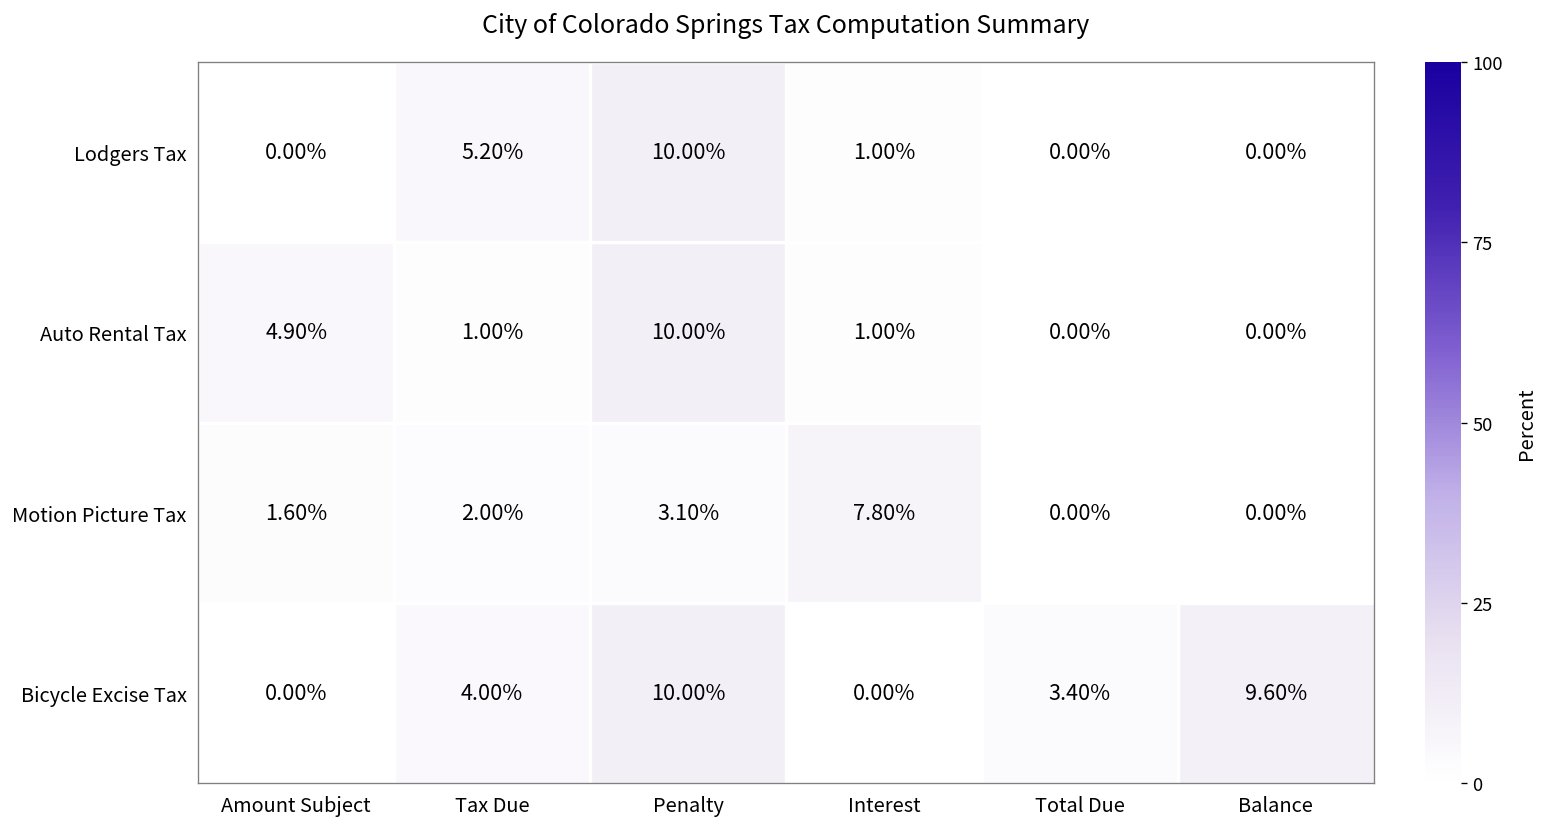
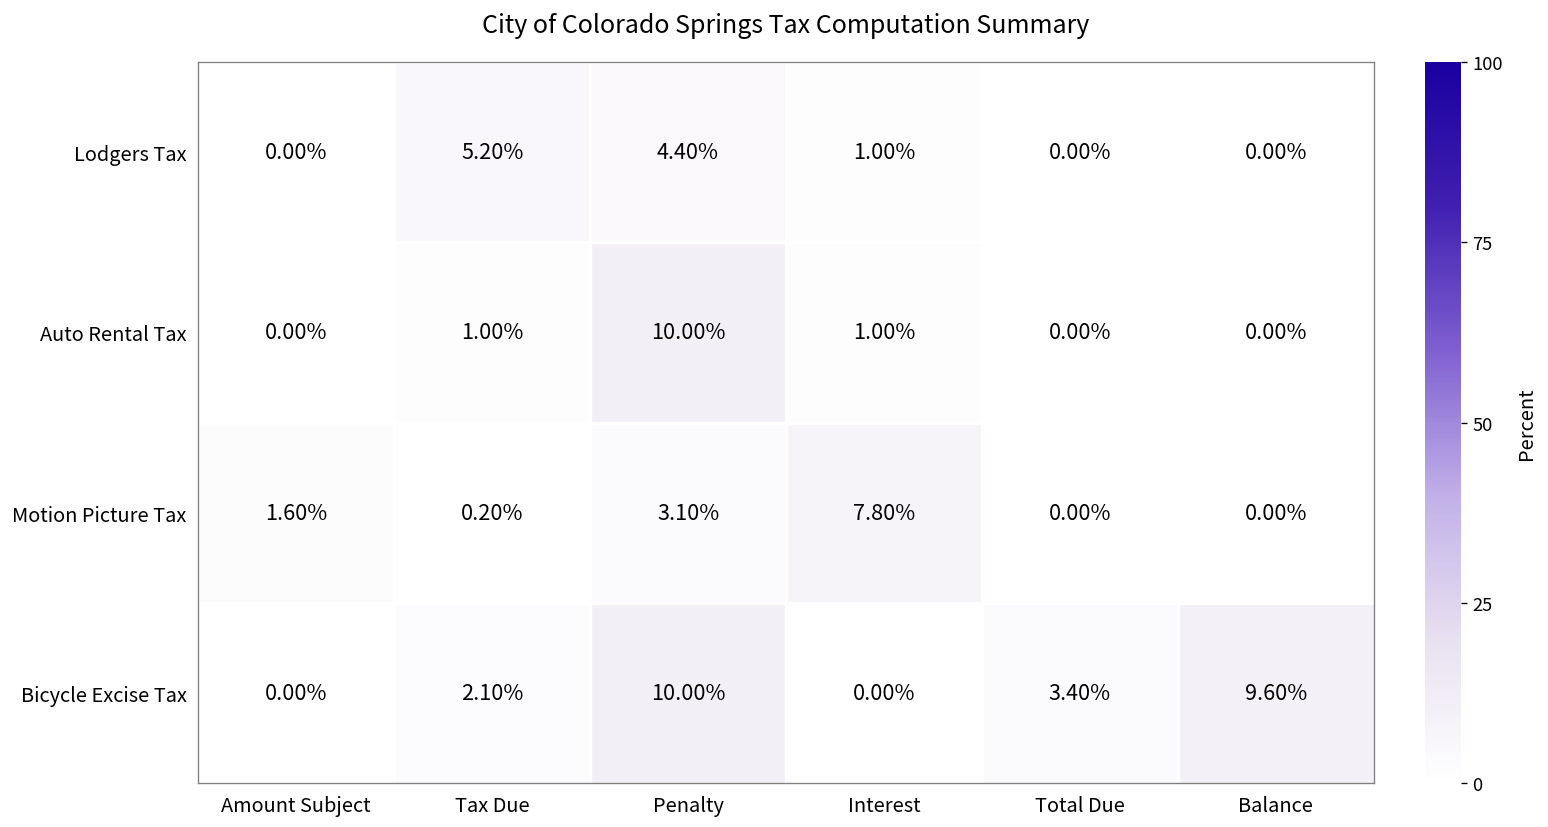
Lodgers Tax, Penalty: 10.00% -> 4.40%
Auto Rental Tax, Amount Subject: 4.90% -> 0.00%
Motion Picture Tax, Tax Due: 2.00% -> 0.20%
Bicycle Excise Tax, Tax Due: 4.00% -> 2.10%
